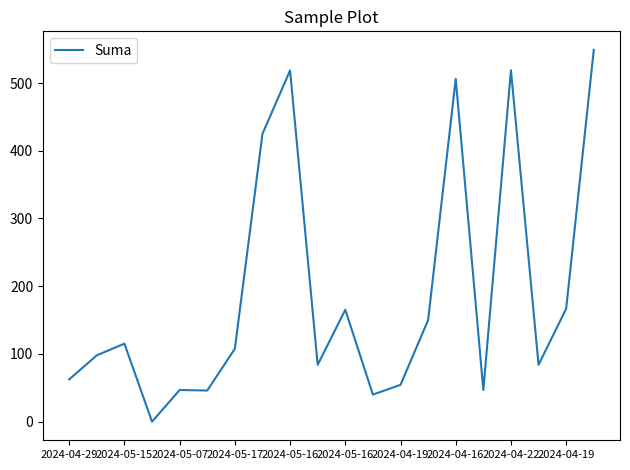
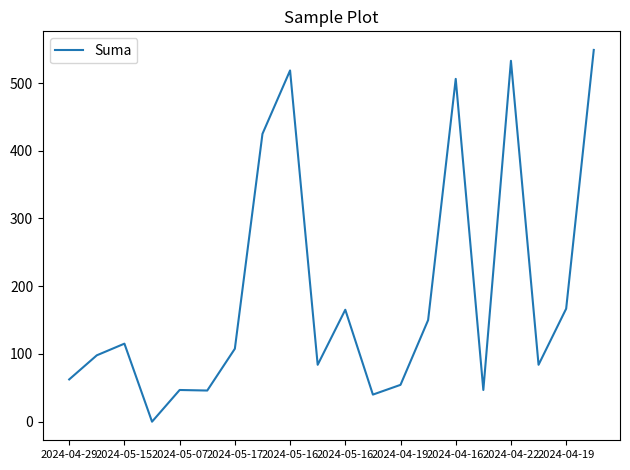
2024-04-22: 520 -> 530
